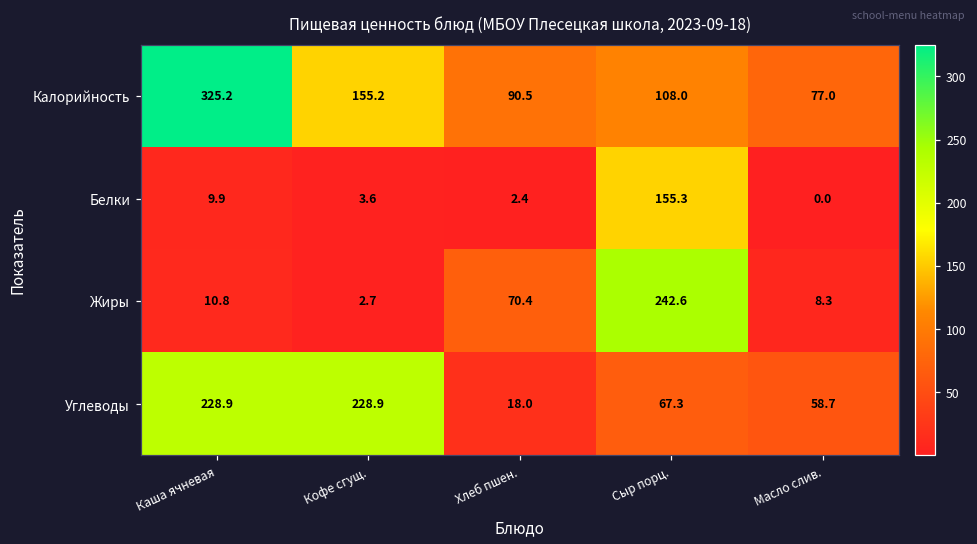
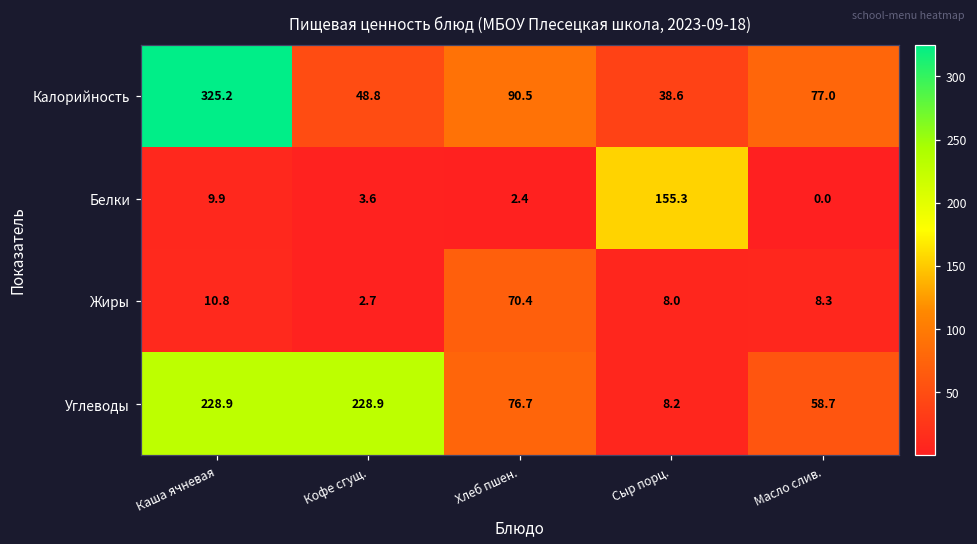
Калорийность, Кофе сгущ.: 155.2 -> 48.8
Калорийность, Сыр порц.: 108.0 -> 38.6
Жиры, Сыр порц.: 242.6 -> 8.0
Углеводы, Хлеб пшен.: 18.0 -> 76.7
Углеводы, Сыр порц.: 67.3 -> 8.2
